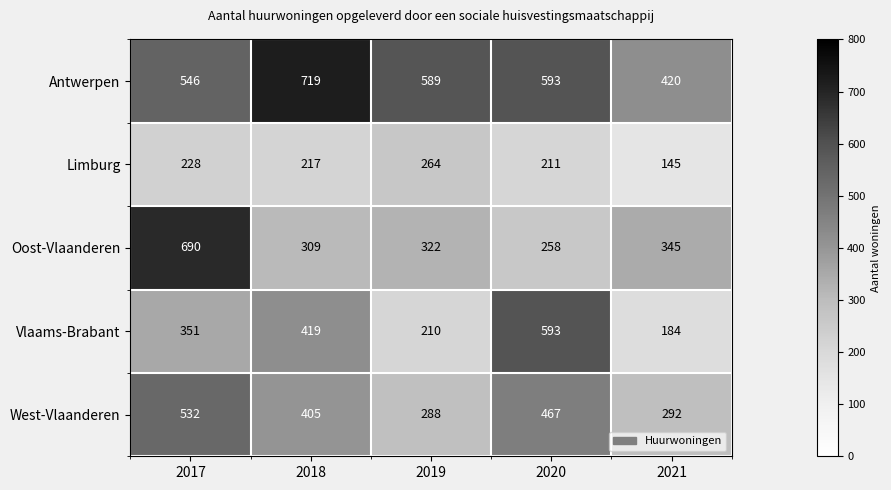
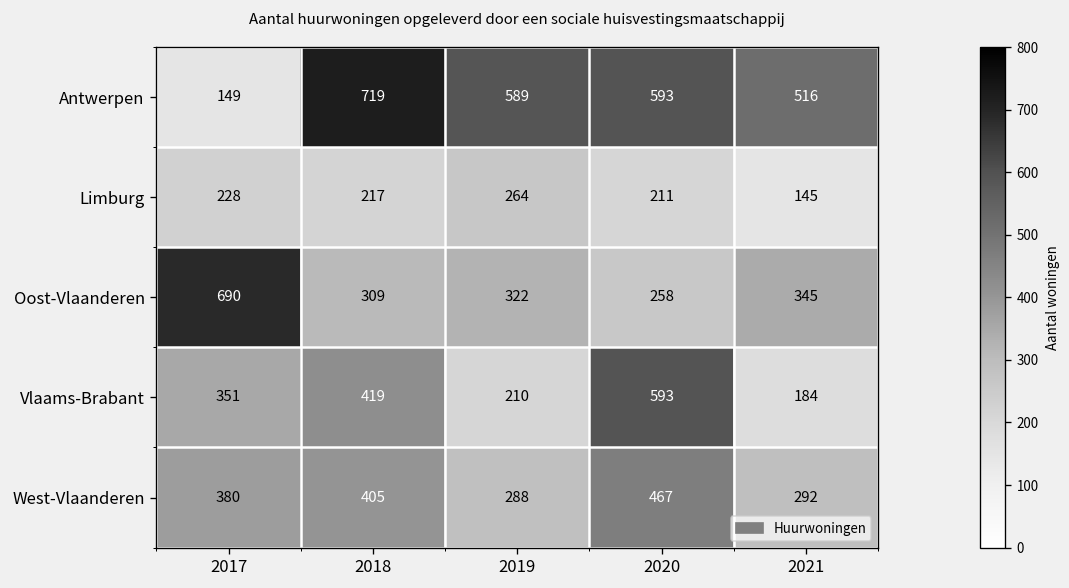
Antwerpen, 2017: 546 -> 149
Antwerpen, 2021: 420 -> 516
West-Vlaanderen, 2017: 532 -> 380
